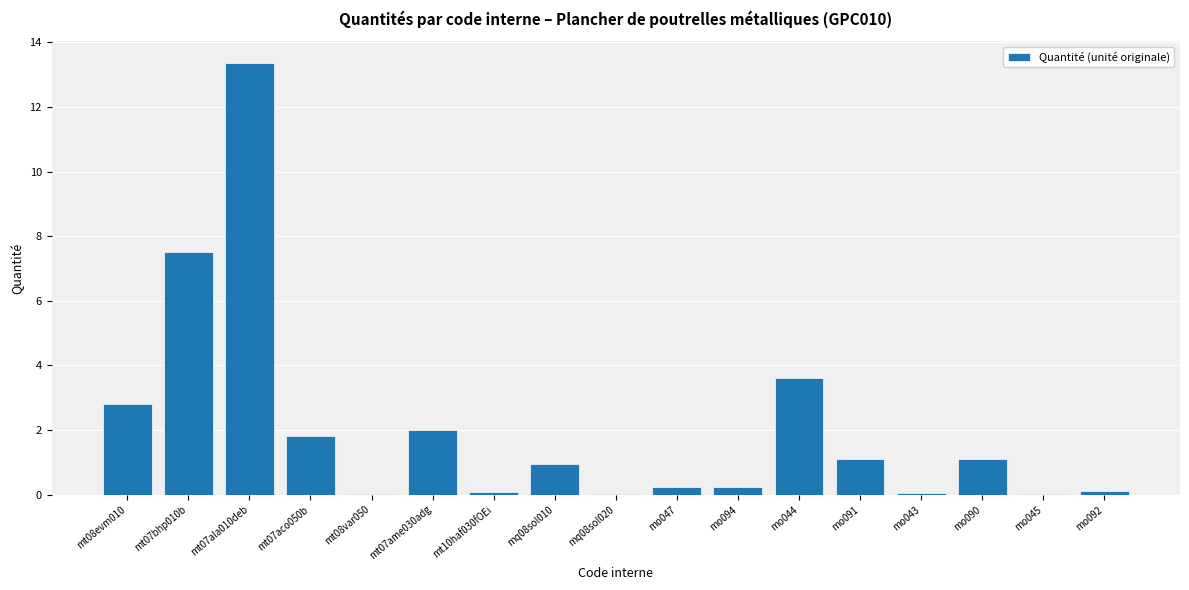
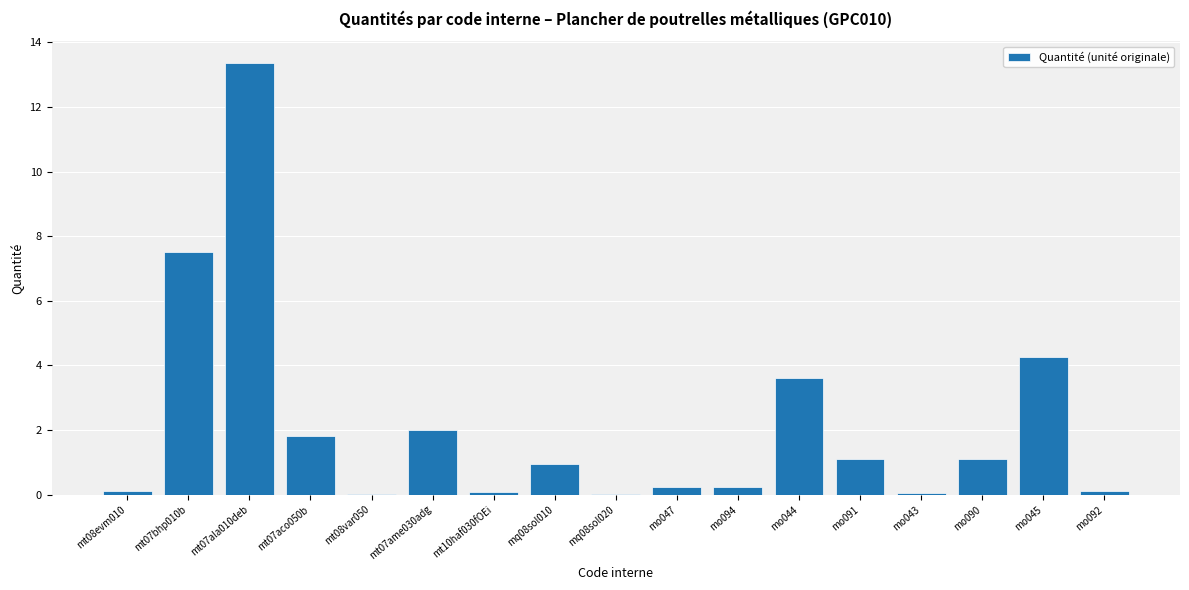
mt08evm010: 2.8 -> 0.1
mo045: 0.0 -> 4.3
